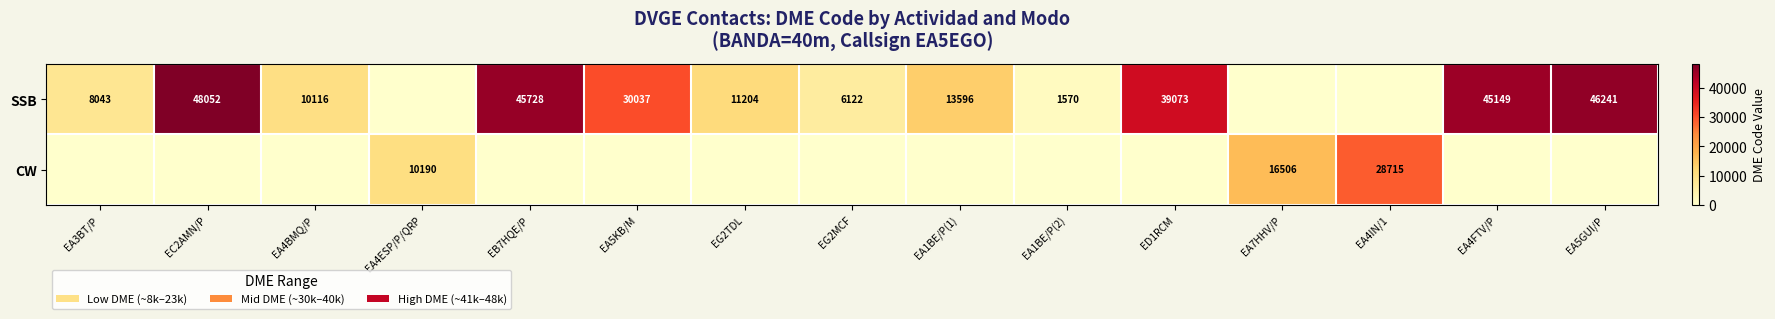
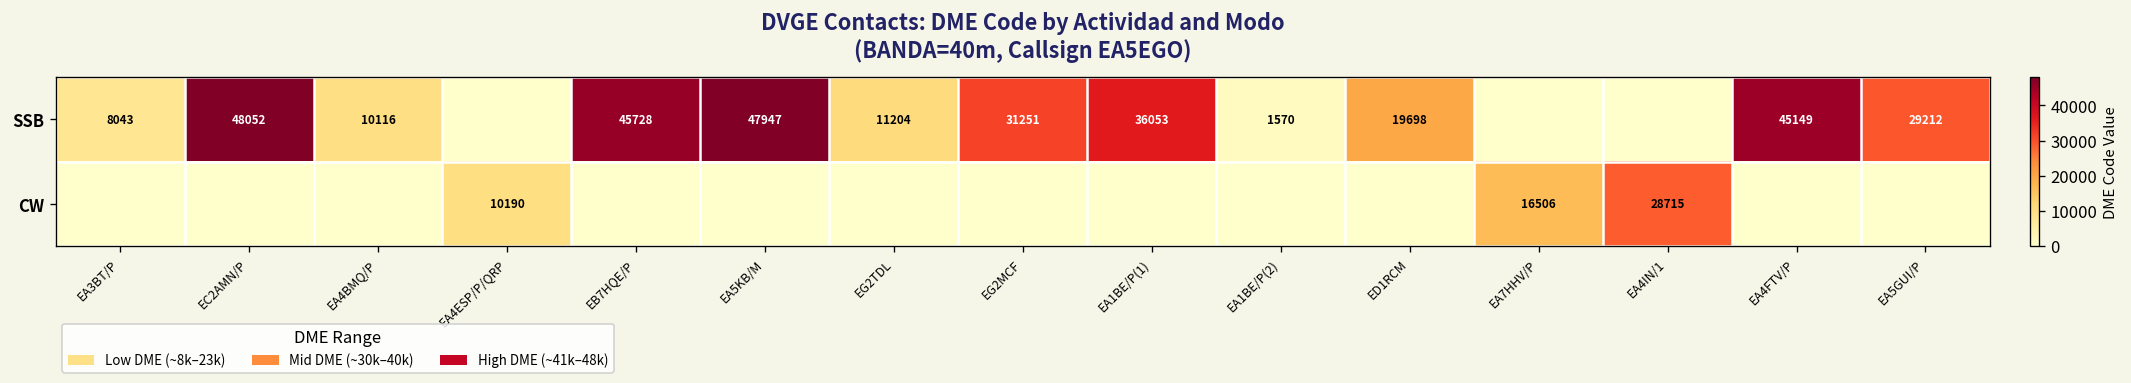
SSB, EA5KB/M: 30037 -> 47947
SSB, EG2MCF: 6122 -> 31251
SSB, EA1BE/P(1): 13596 -> 36053
SSB, ED1RCM: 39073 -> 19698
SSB, EA5GUI/P: 46241 -> 29212
